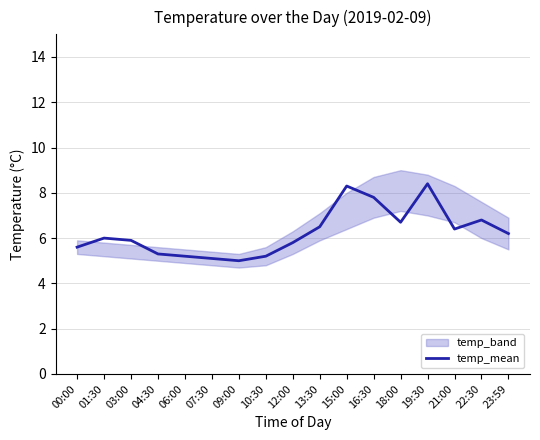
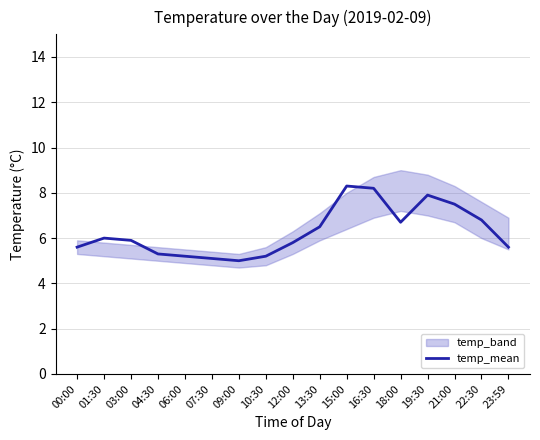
temp_mean, 16:30: 7.8 -> 8.2
temp_mean, 19:30: 8.4 -> 7.9
temp_mean, 21:00: 6.4 -> 7.5
temp_mean, 23:59: 6.2 -> 5.6
